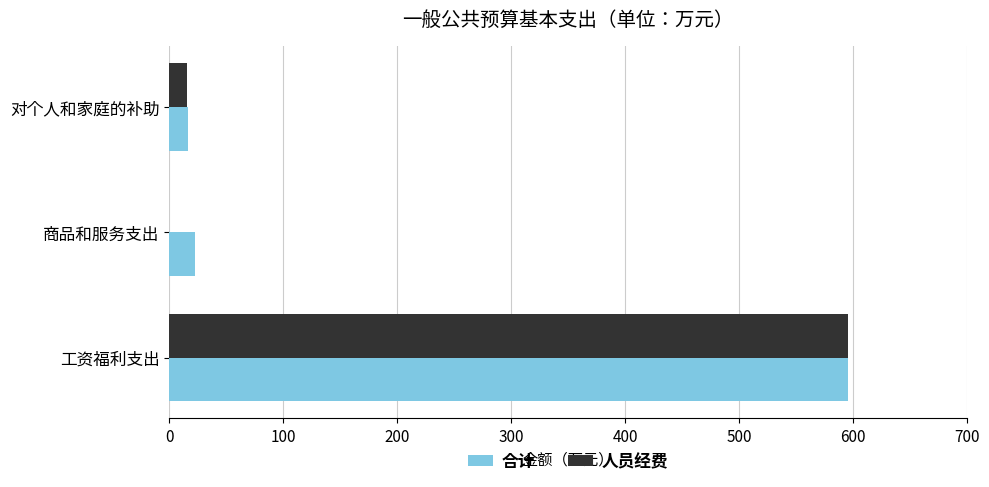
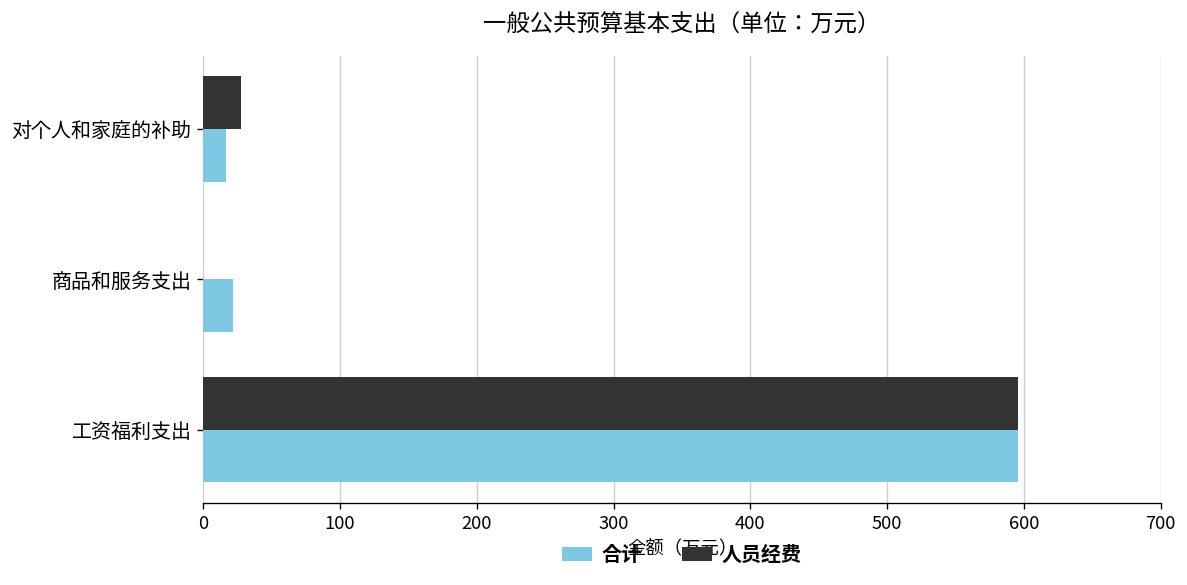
人员经费, 对个人和家庭的补助: 16 -> 28
